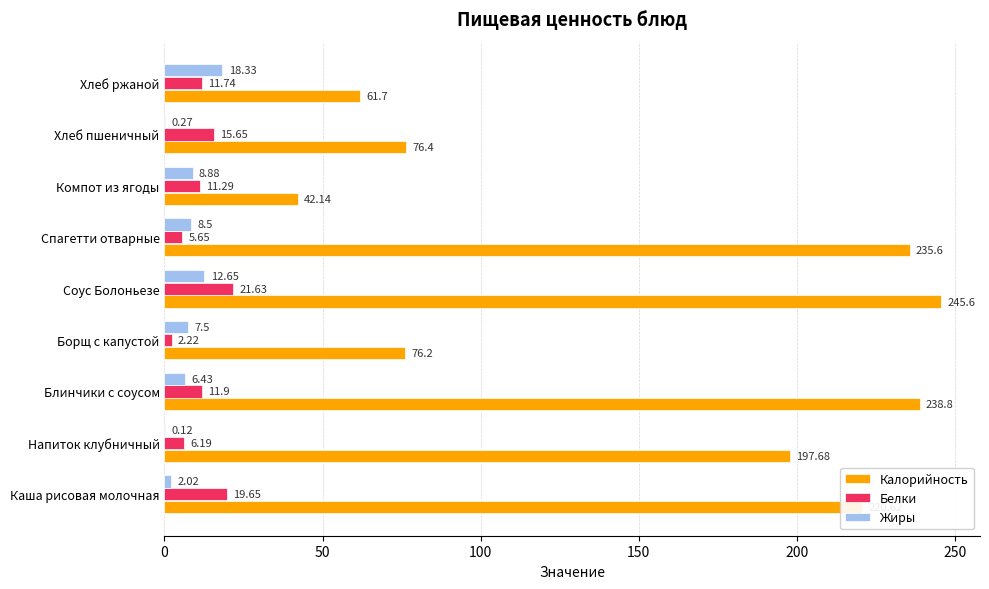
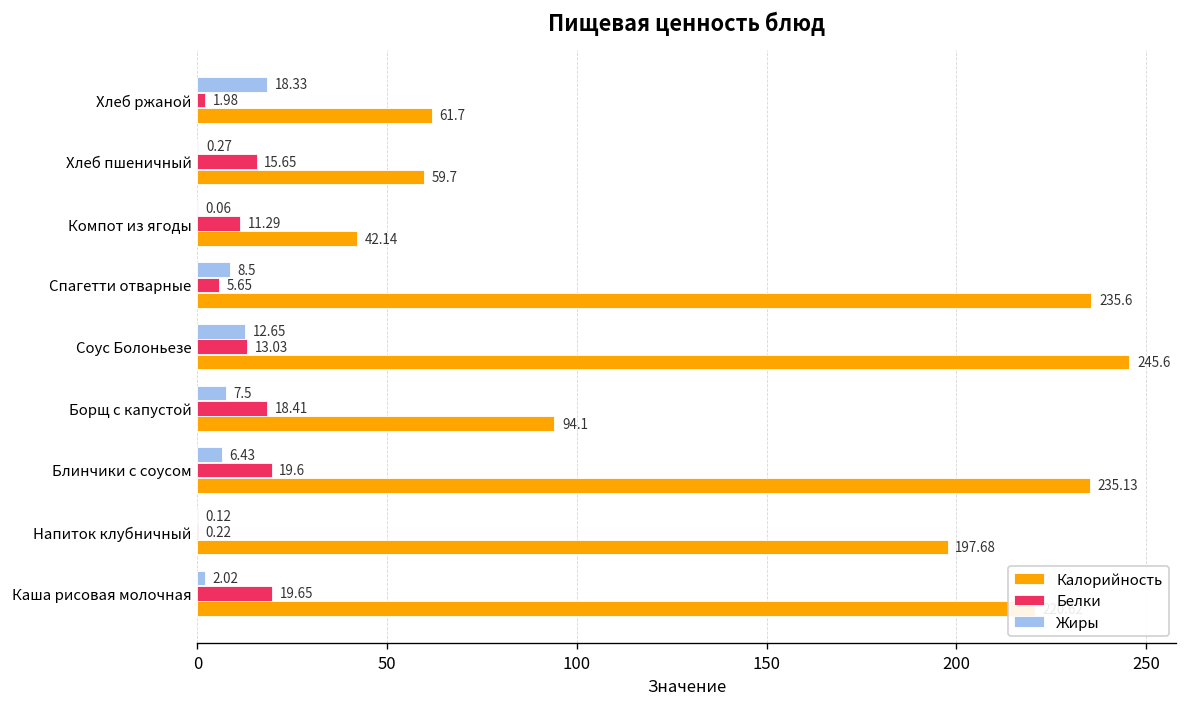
Белки, Хлеб ржаной: 11.74 -> 1.98
Калорийность, Хлеб пшеничный: 76.4 -> 59.7
Жиры, Компот из ягоды: 8.88 -> 0.06
Белки, Соус Болоньезе: 21.63 -> 13.03
Белки, Борщ с капустой: 2.22 -> 18.41
Калорийность, Борщ с капустой: 76.2 -> 94.1
Белки, Блинчики с соусом: 11.9 -> 19.6
Калорийность, Блинчики с соусом: 238.8 -> 235.13
Белки, Напиток клубничный: 6.19 -> 0.22
